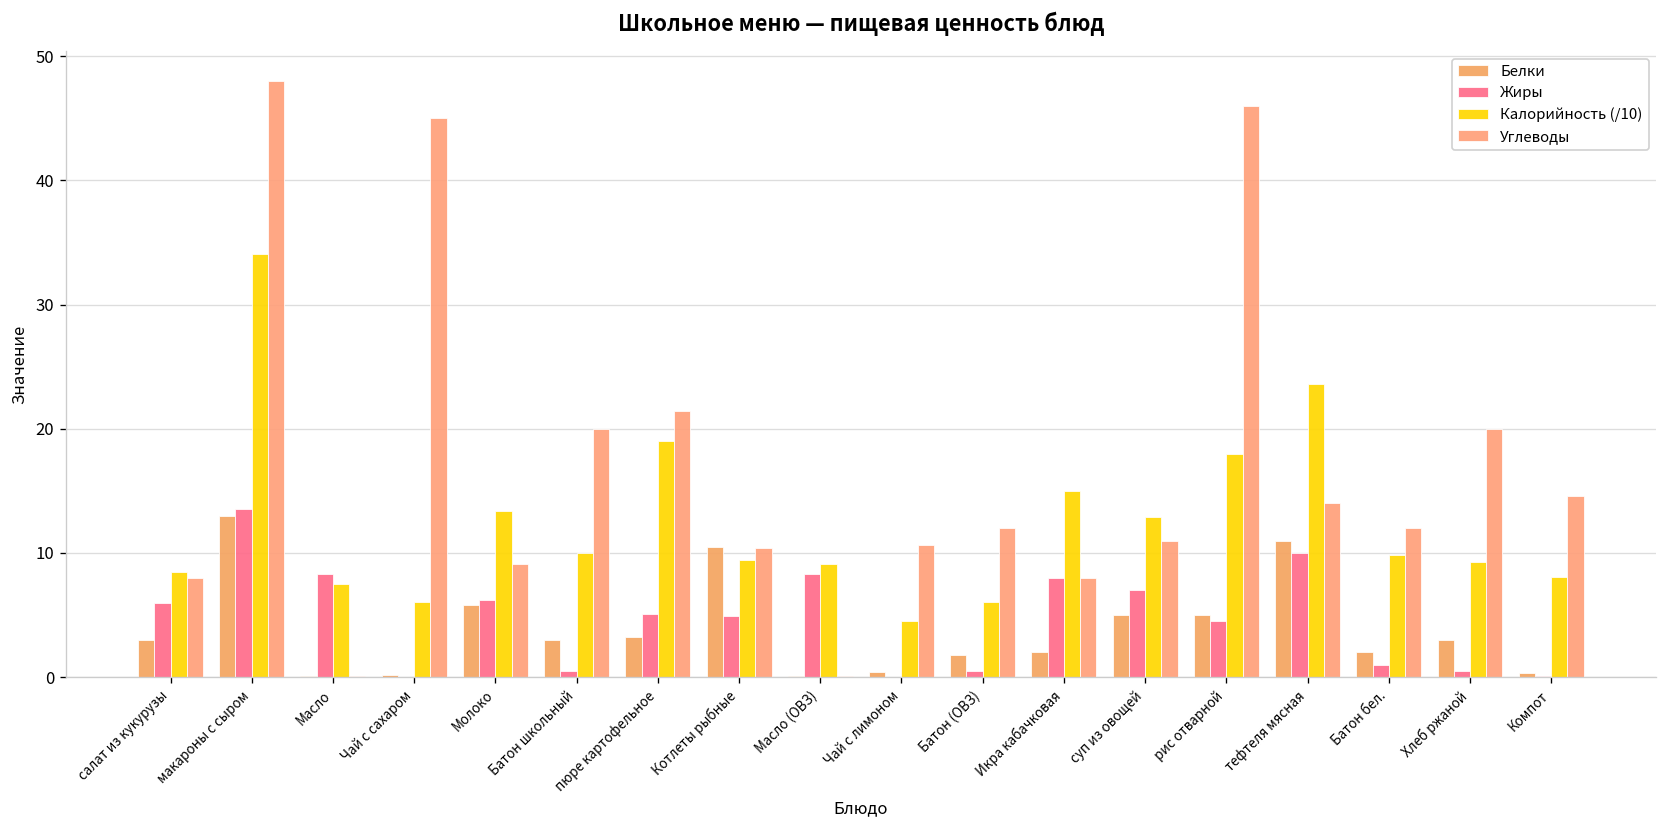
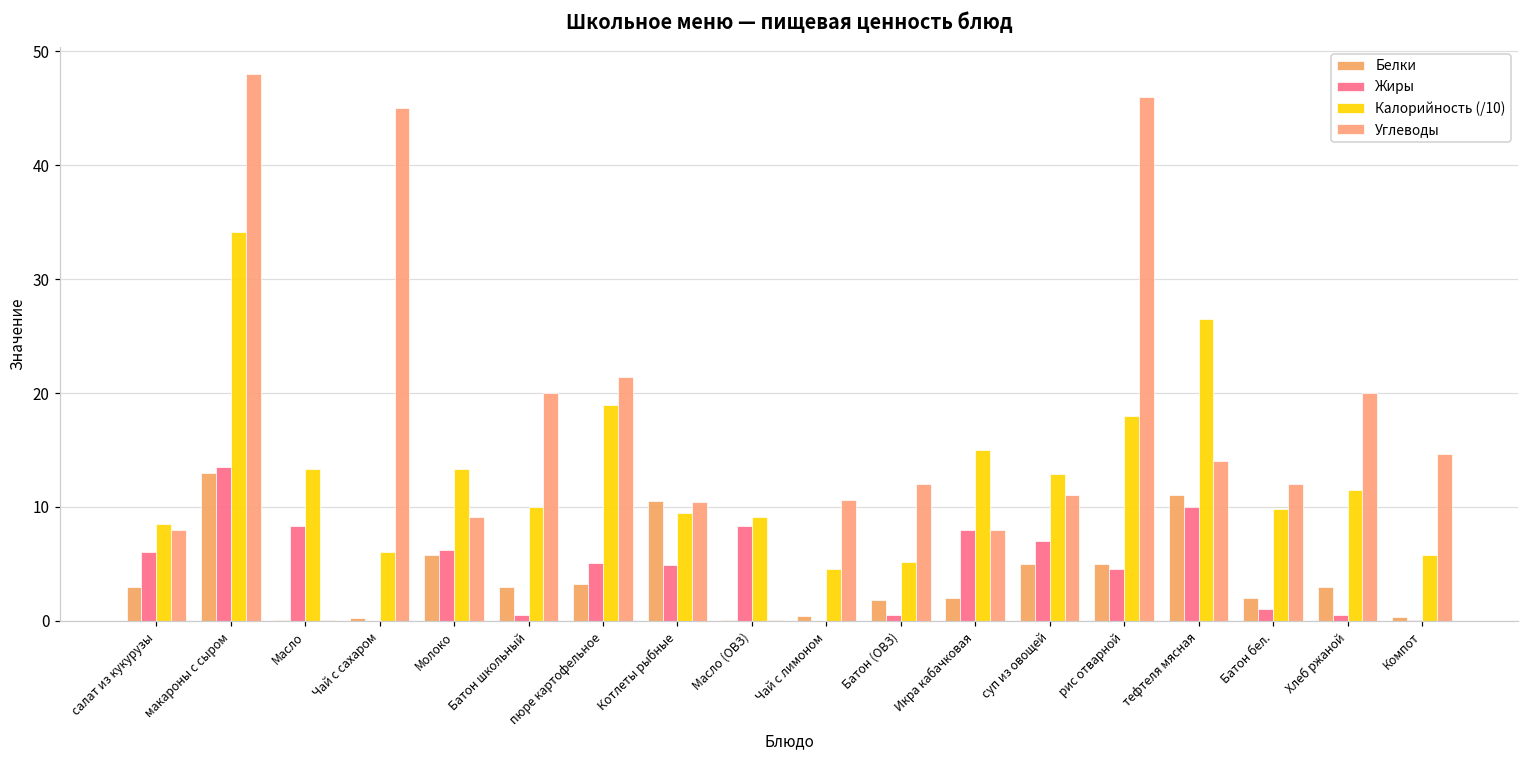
Калорийность (/10), Масло: 7.5 -> 13.3
Калорийность (/10), Батон (ОВЗ): 6.0 -> 5.2
Калорийность (/10), тефтеля мясная: 23.6 -> 26.5
Калорийность (/10), Хлеб ржаной: 9.3 -> 11.5
Калорийность (/10), Компот: 8.1 -> 5.8
